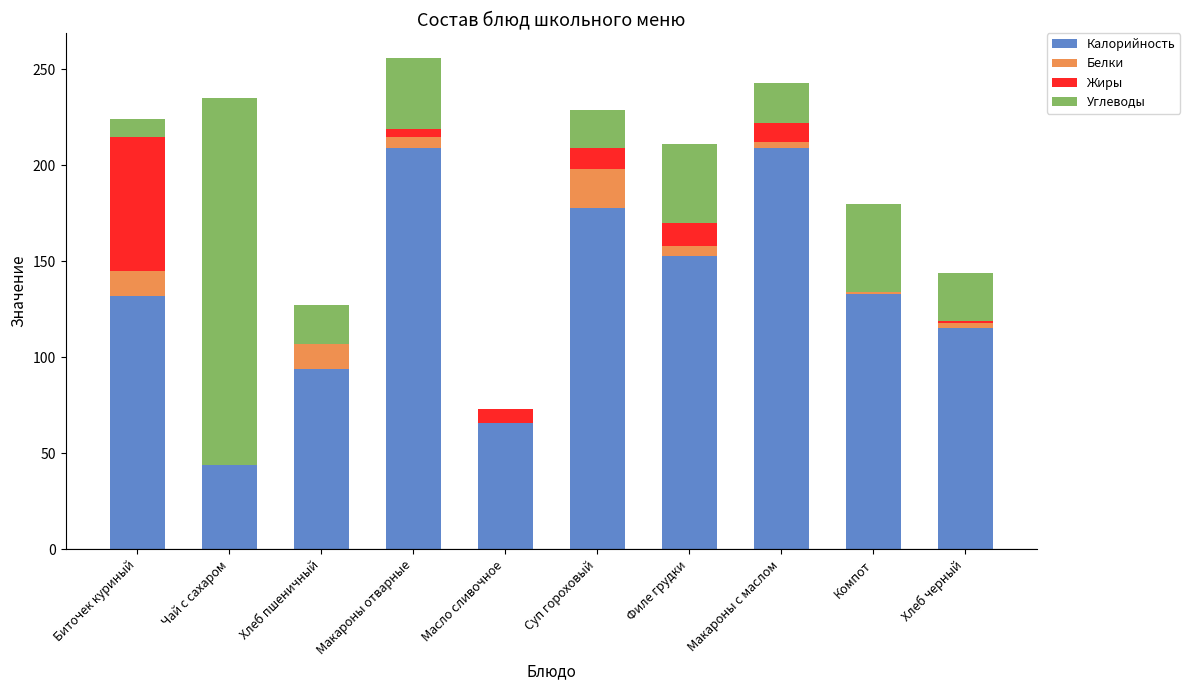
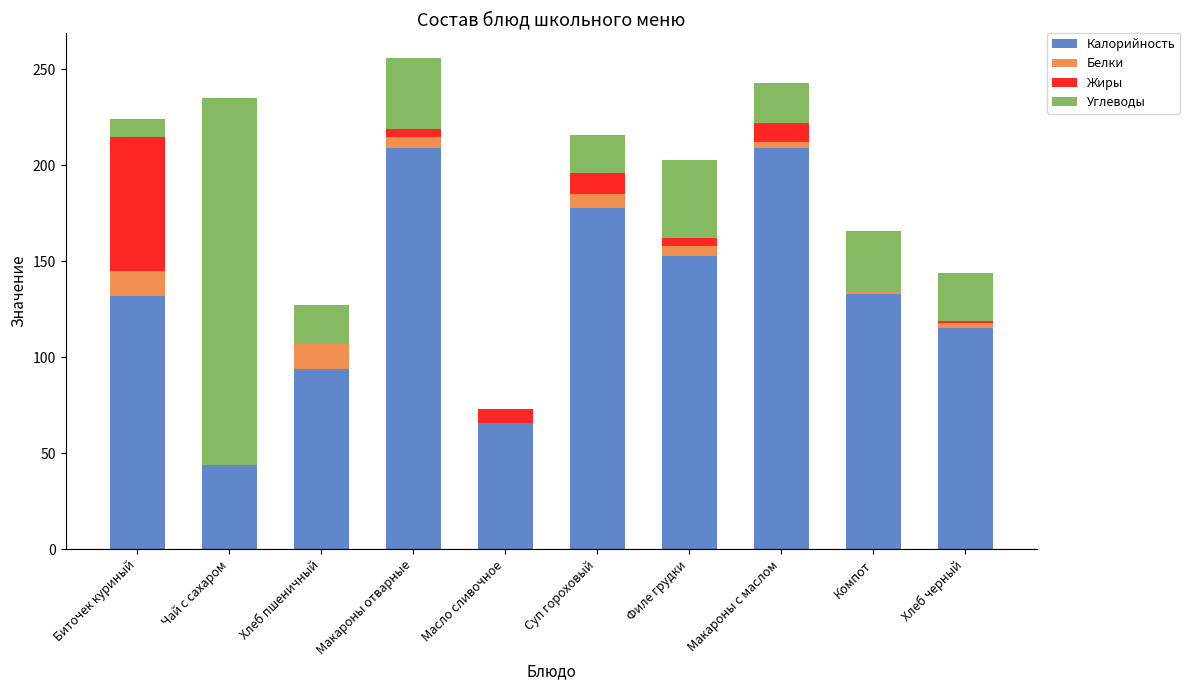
Белки, Суп гороховый: 20 -> 7
Жиры, Филе грудки: 12 -> 4
Углеводы, Компот: 46 -> 32
